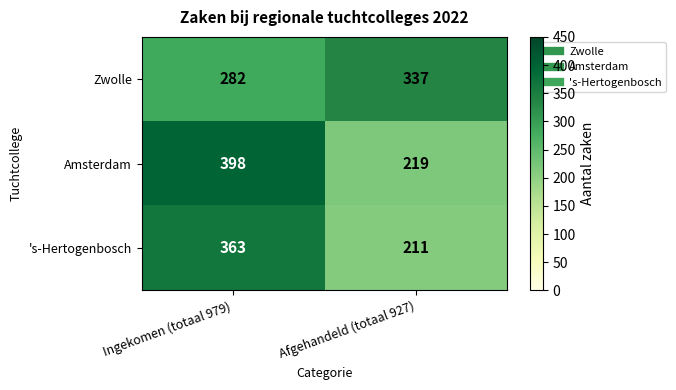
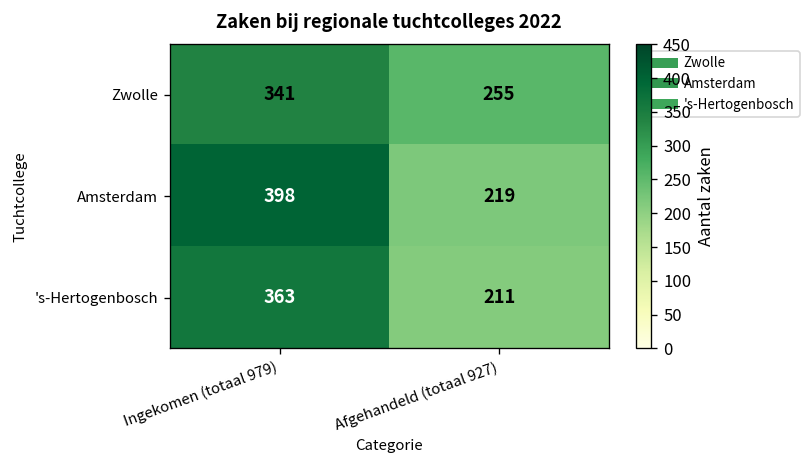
Zwolle, Ingekomen (totaal 979): 282 -> 341
Zwolle, Afgehandeld (totaal 927): 337 -> 255
